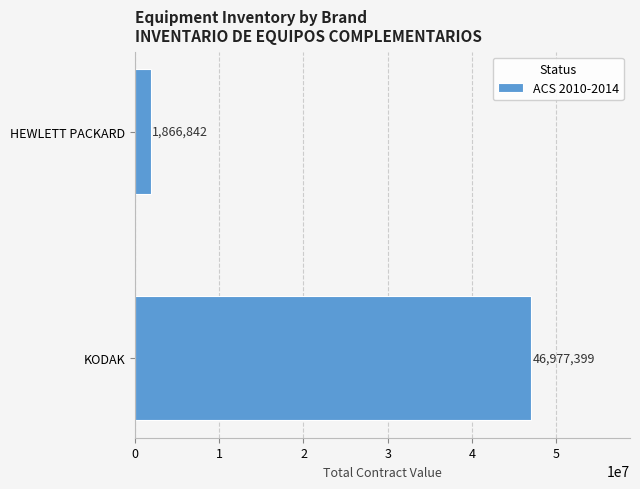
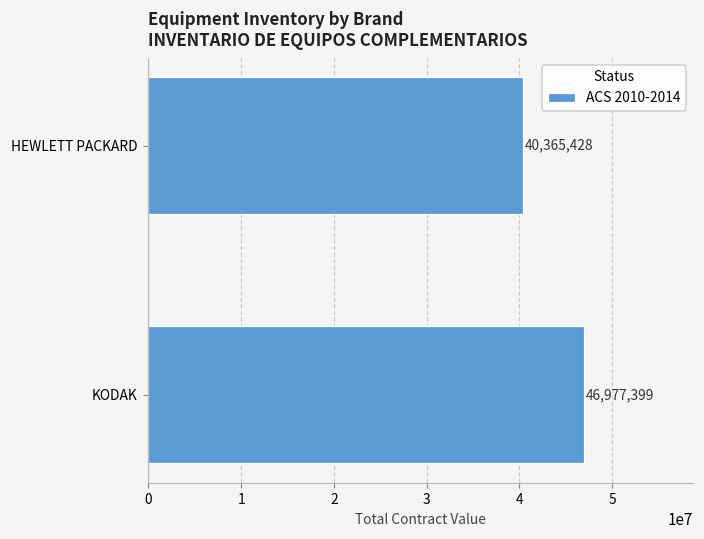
HEWLETT PACKARD: 1,866,842 -> 40,365,428
